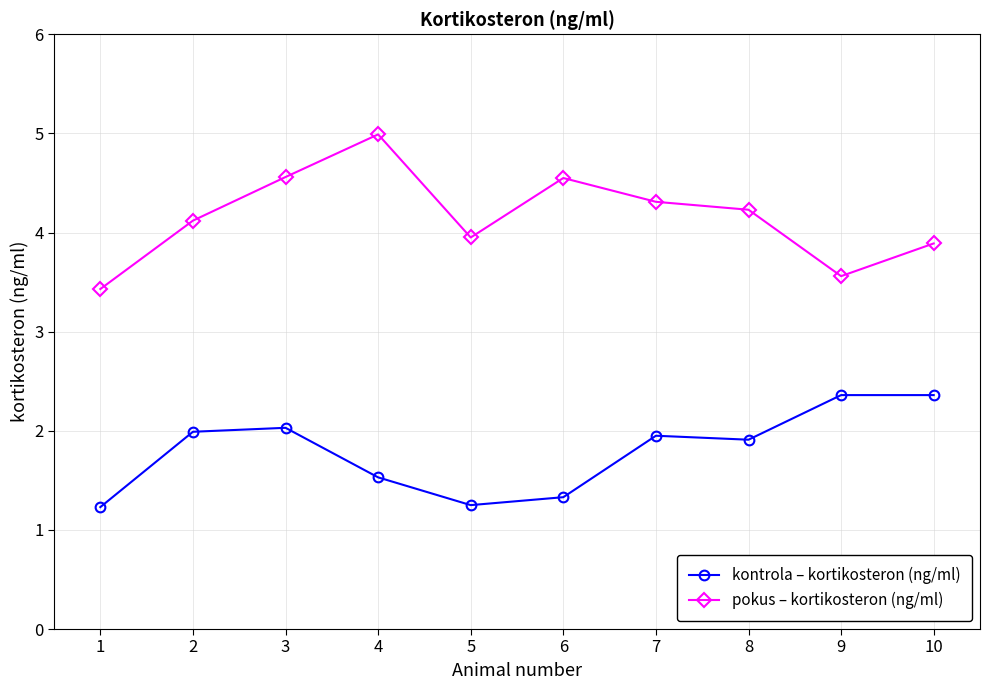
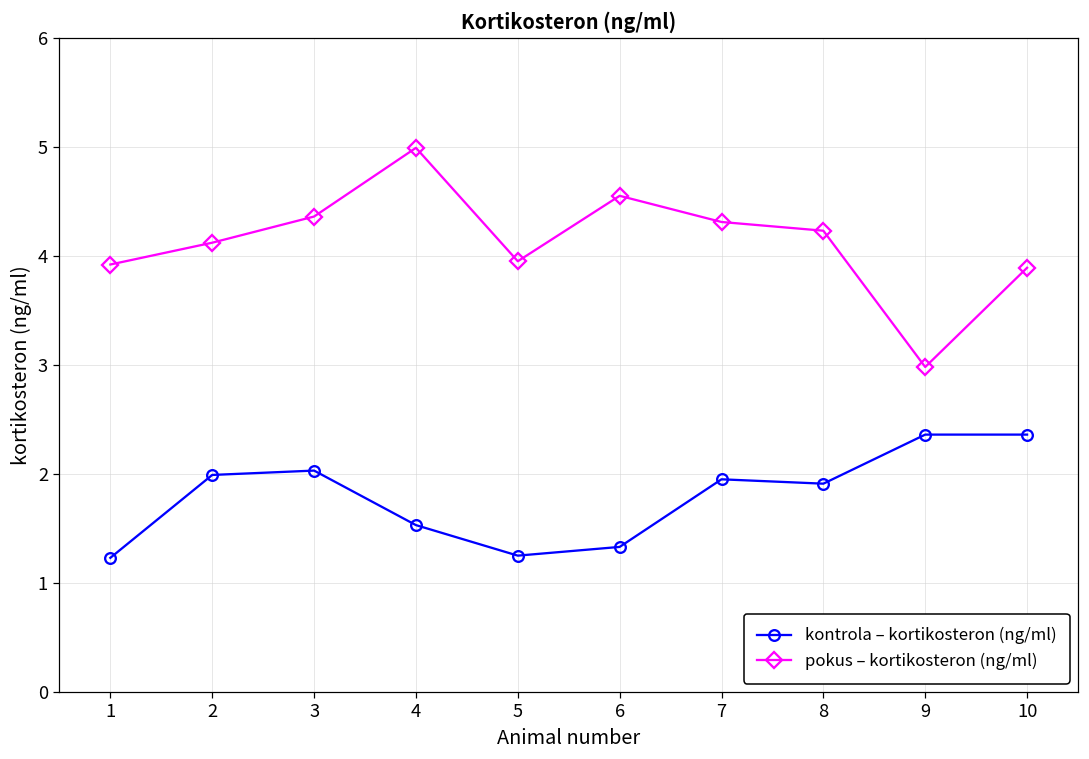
pokus – kortikosteron (ng/ml), 1: 3.4 -> 3.9
pokus – kortikosteron (ng/ml), 3: 4.6 -> 4.4
pokus – kortikosteron (ng/ml), 9: 3.6 -> 3.0
